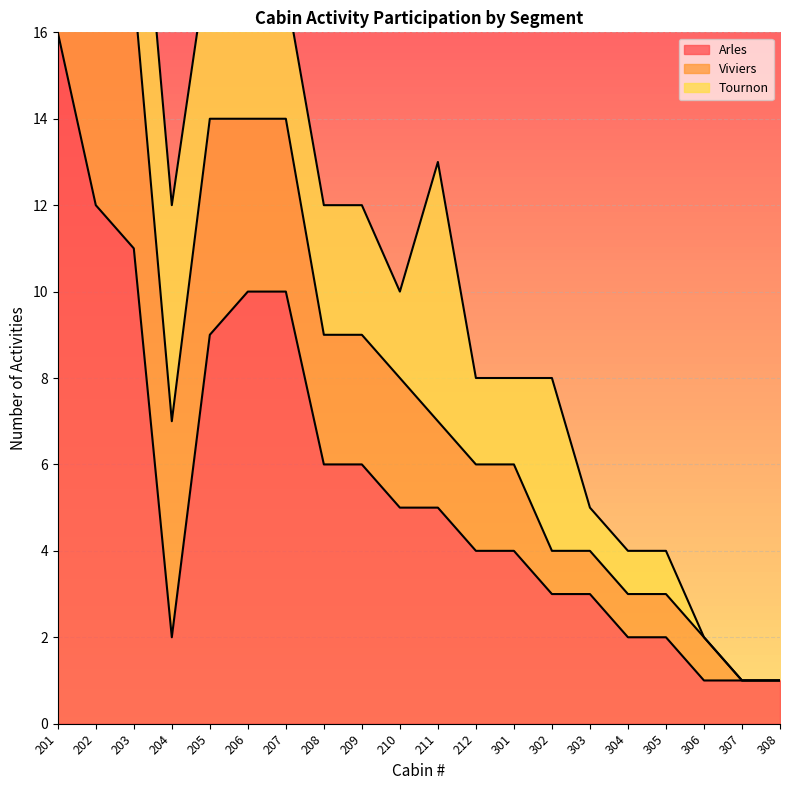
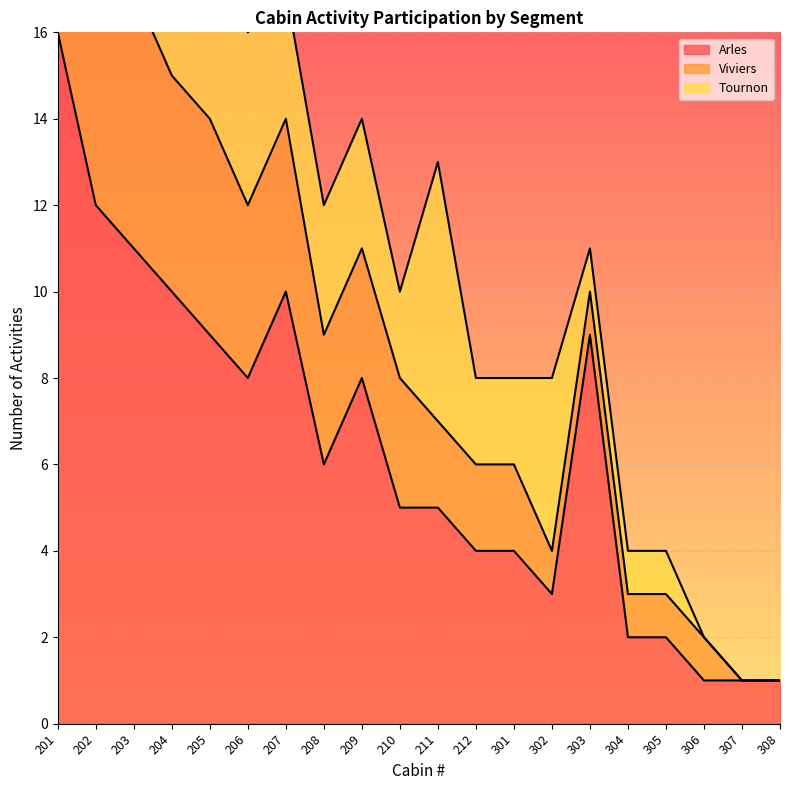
Arles, 204: 2 -> 10
Arles, 206: 10 -> 8
Arles, 209: 6 -> 8
Arles, 303: 3 -> 9
